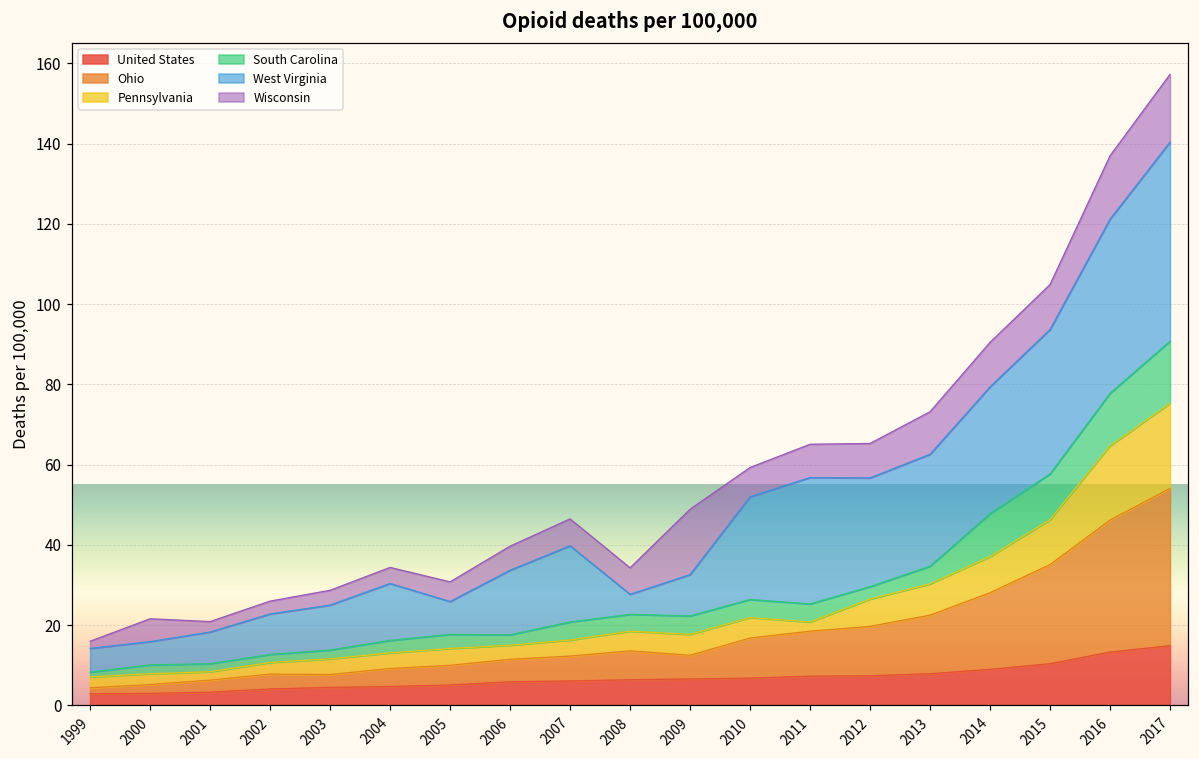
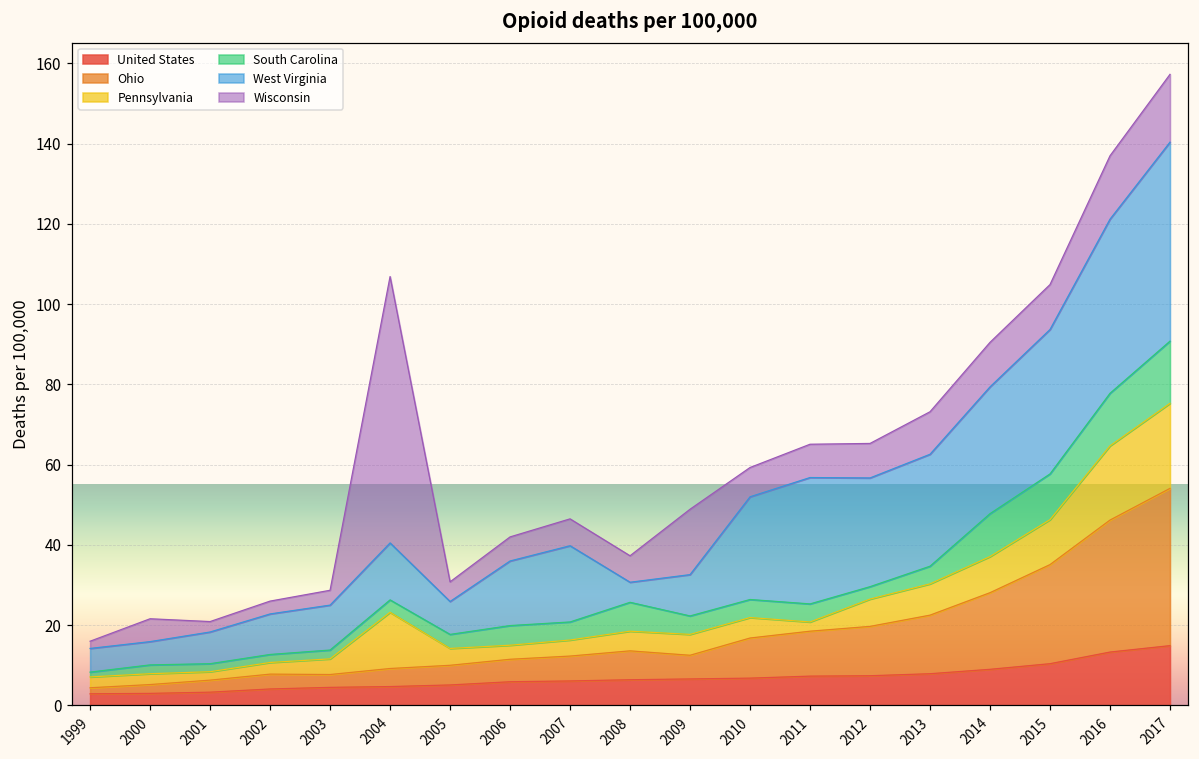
Pennsylvania, 2004: 4 -> 14
Wisconsin, 2004: 4 -> 66
South Carolina, 2006: 3 -> 5
South Carolina, 2008: 4 -> 7
